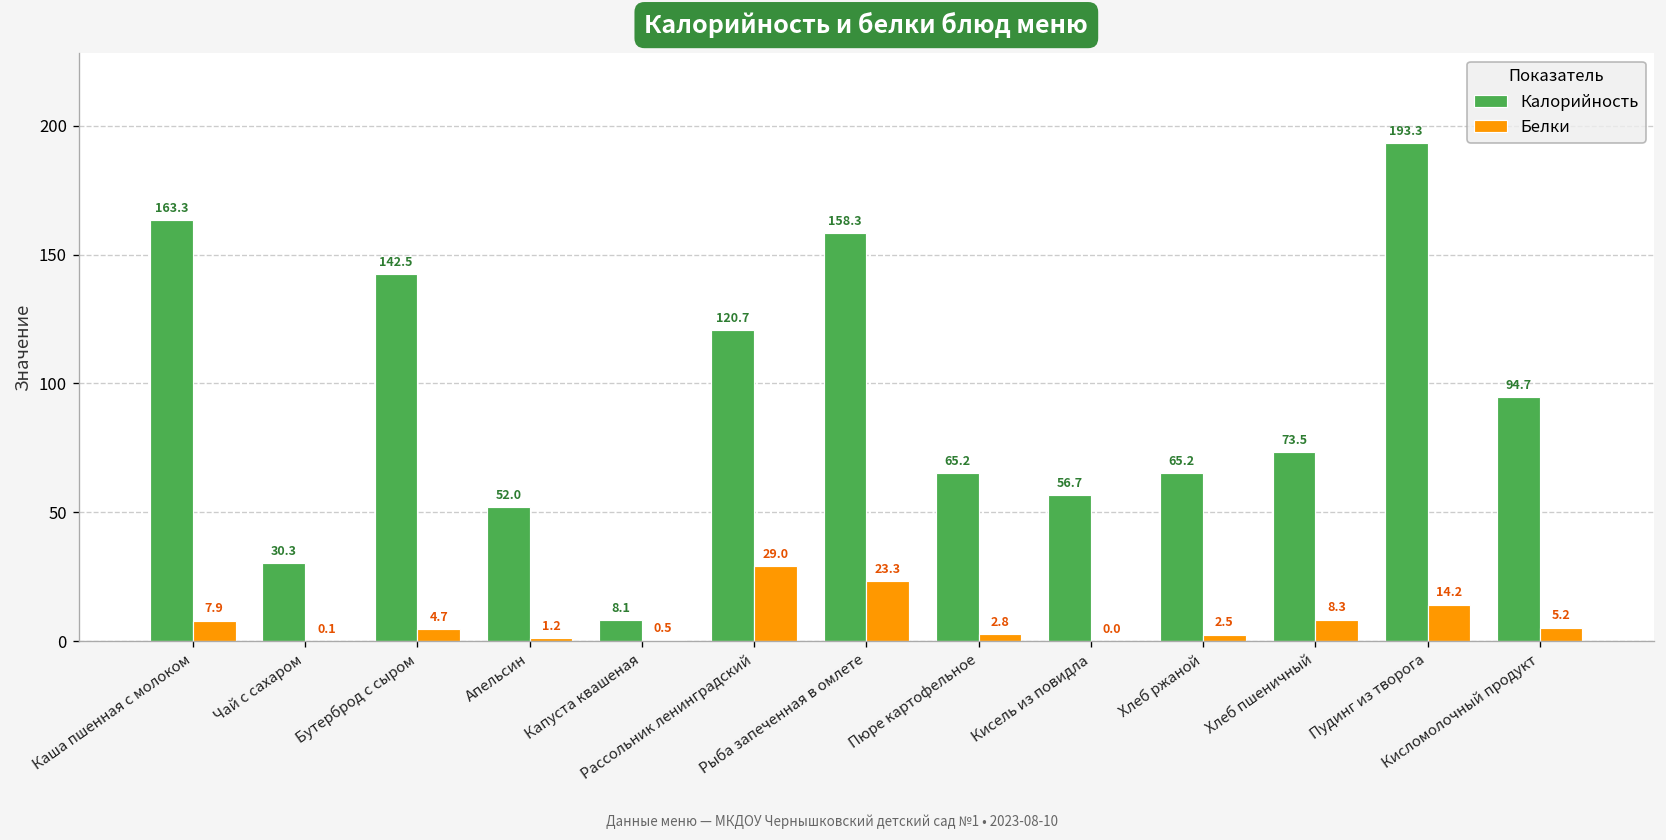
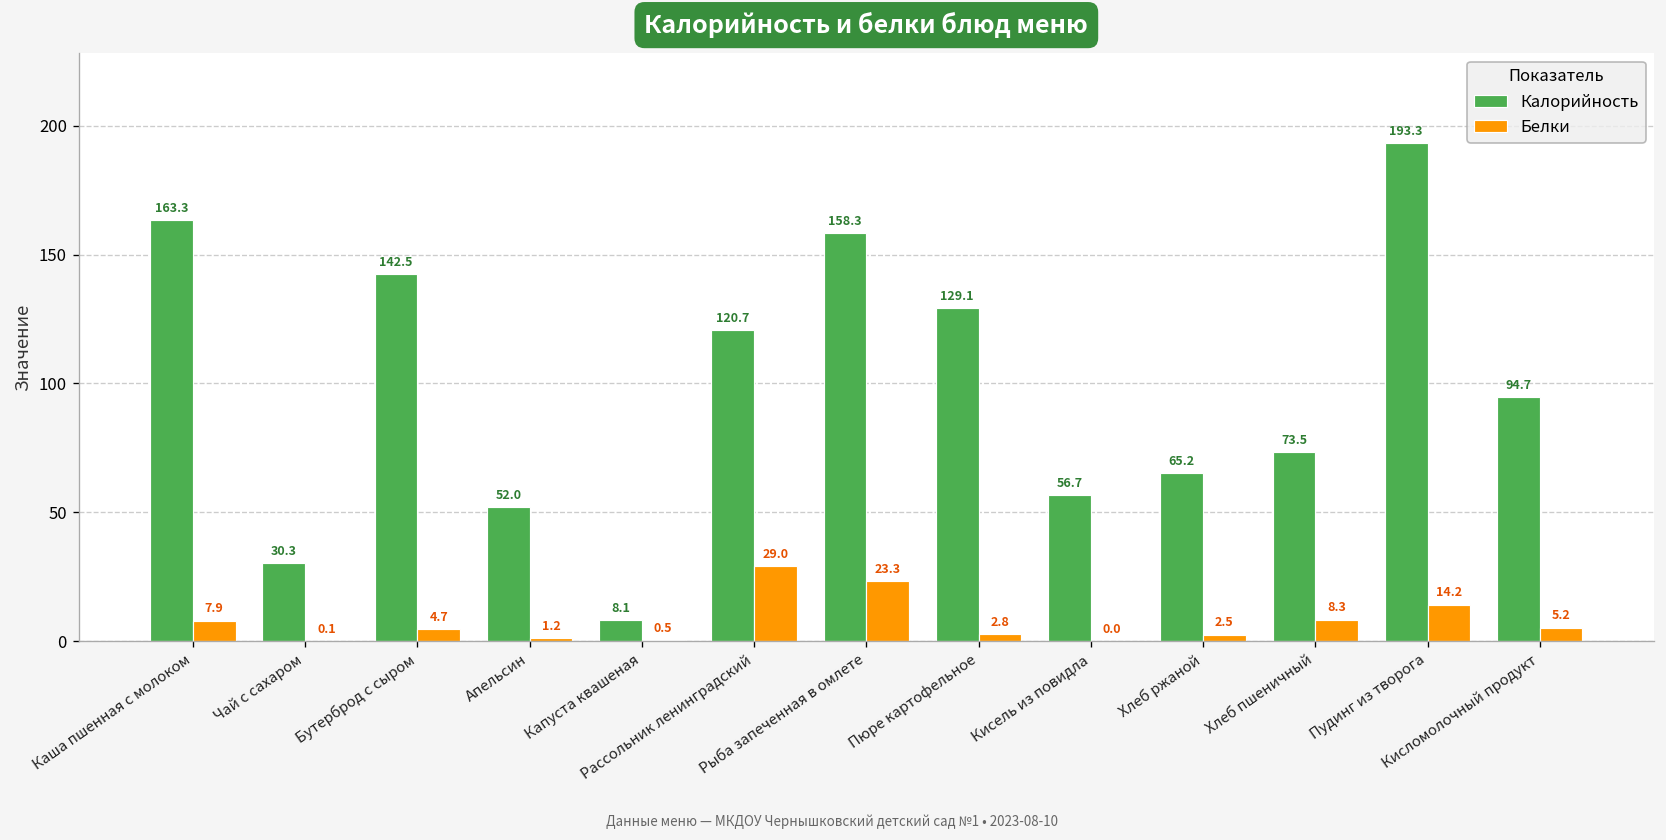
Калорийность, Пюре картофельное: 65.2 -> 129.1
